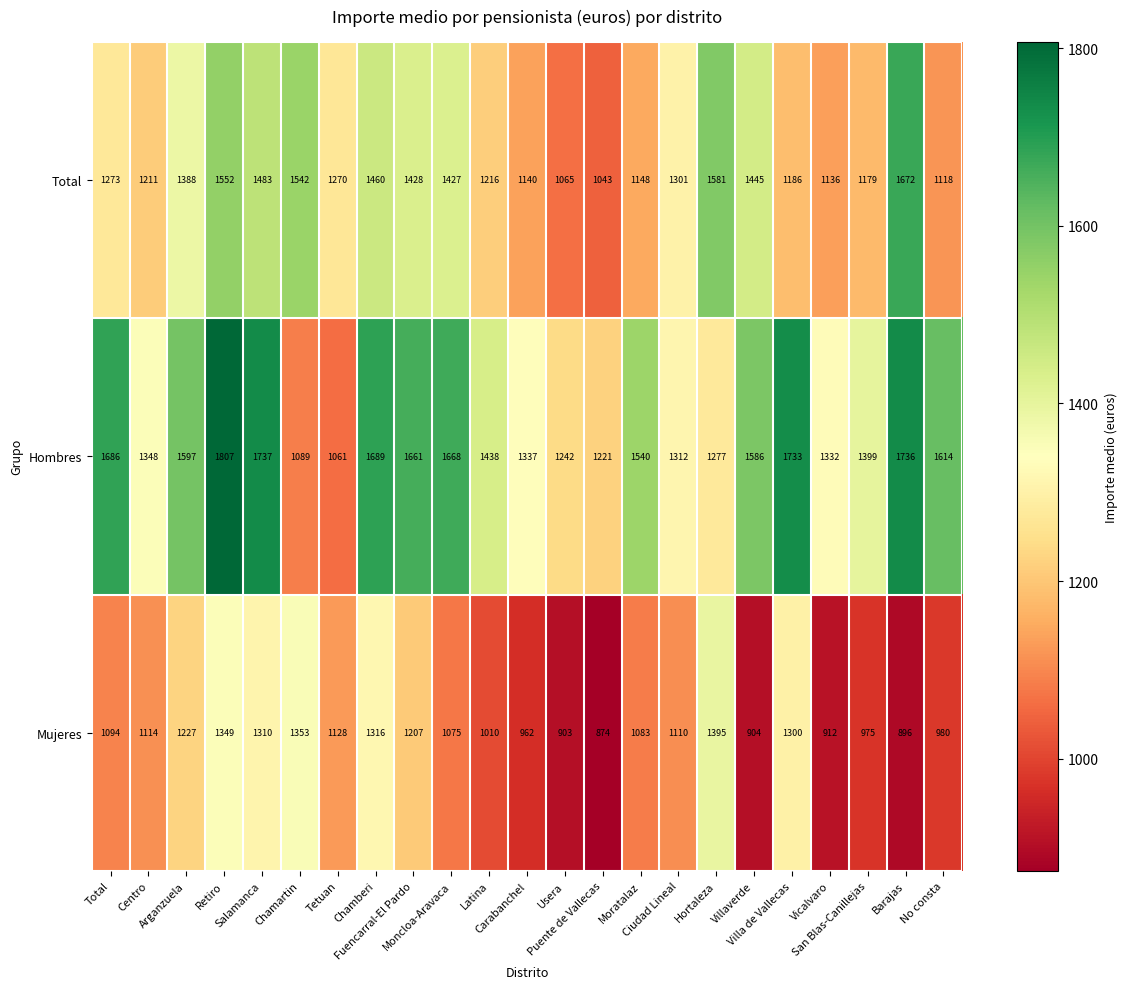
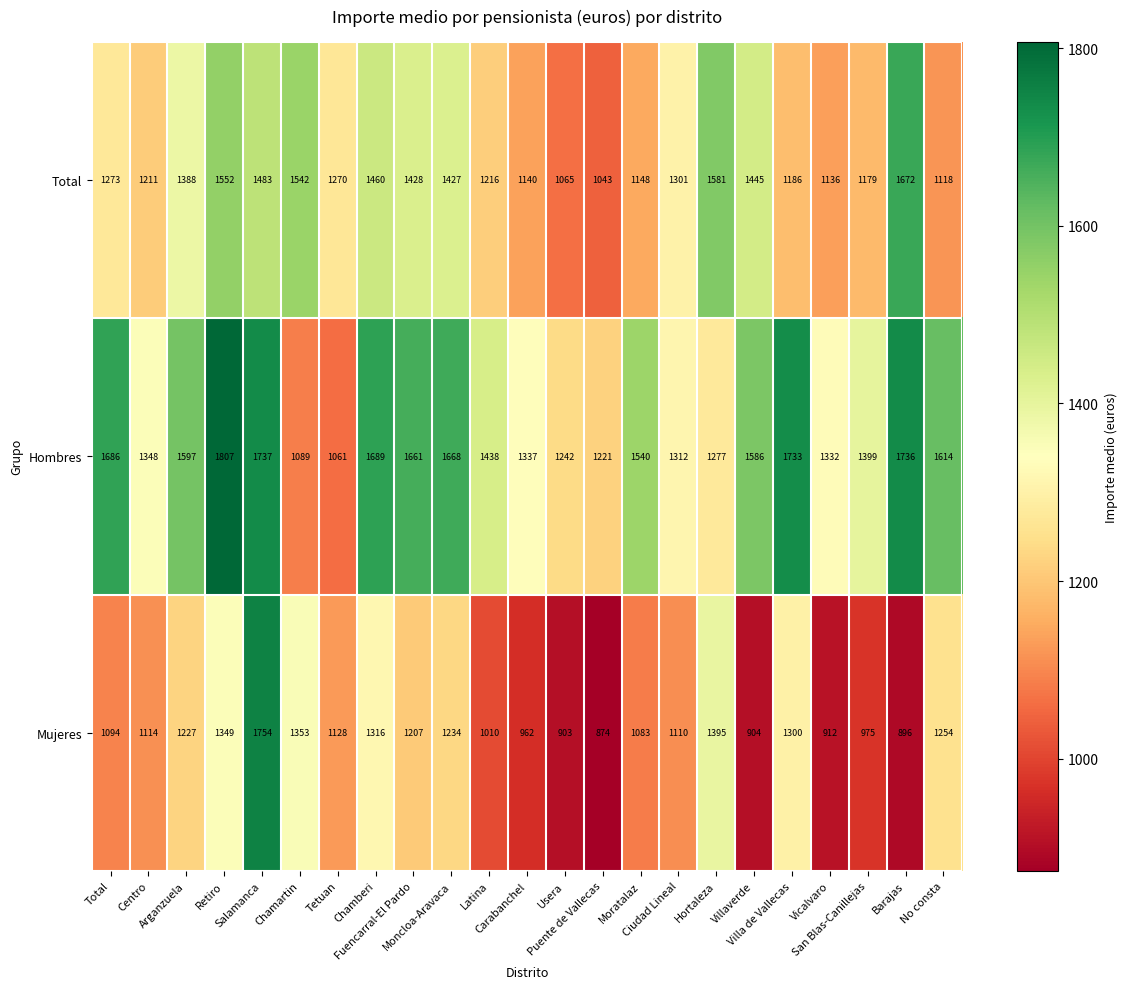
Mujeres, Salamanca: 1310 -> 1754
Mujeres, Moncloa-Aravaca: 1075 -> 1234
Mujeres, No consta: 980 -> 1254
